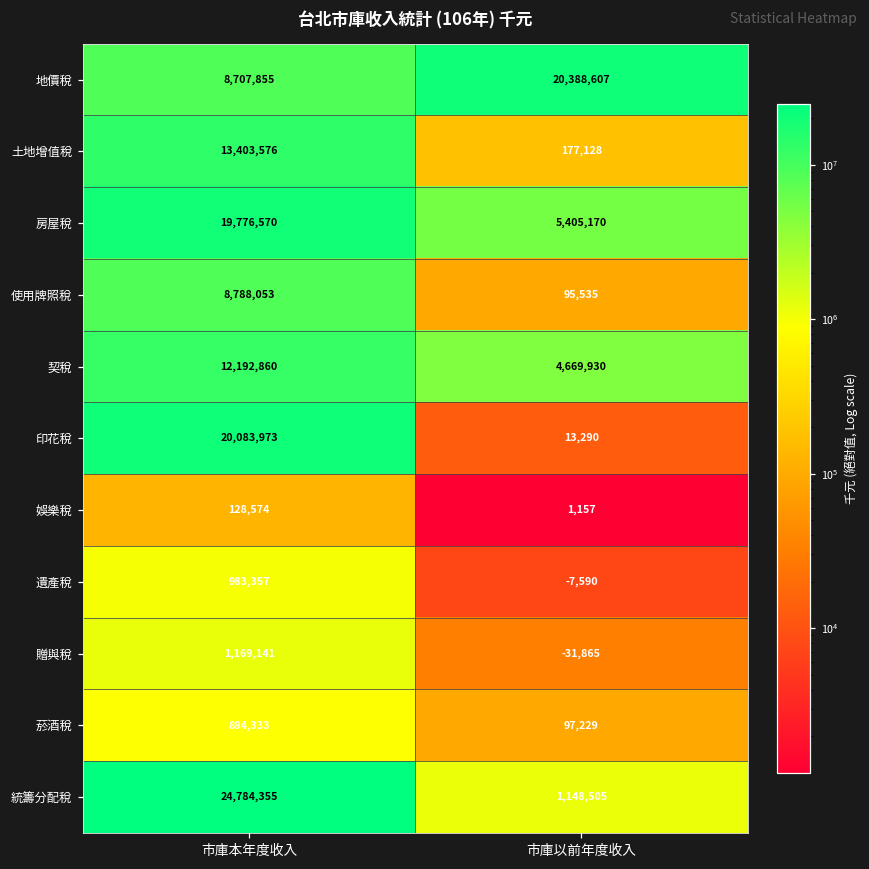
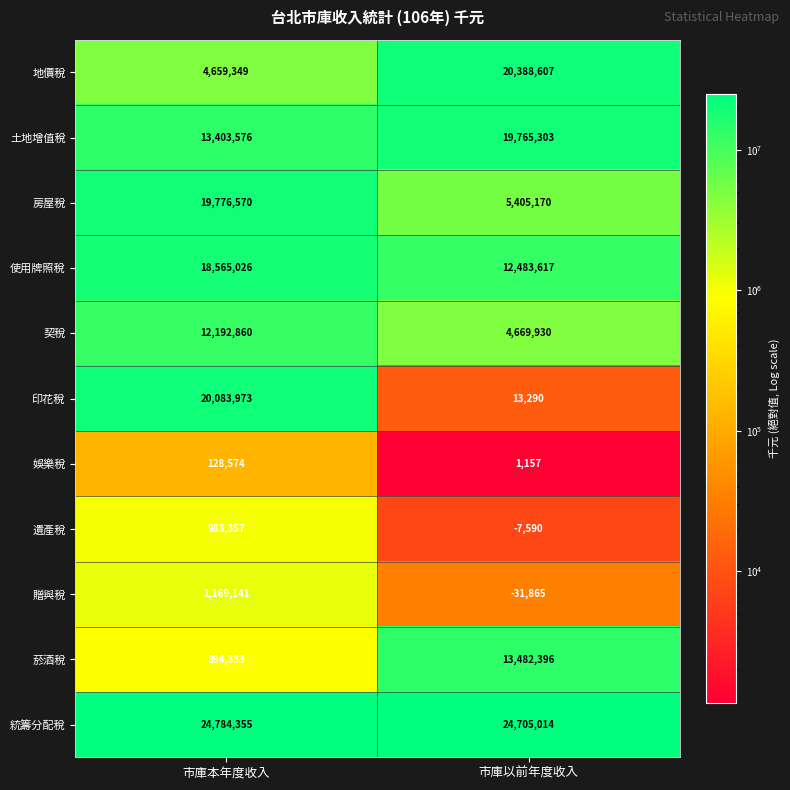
地價稅, 市庫本年度收入: 8,707,855 -> 4,659,349
土地增值稅, 市庫以前年度收入: 177,128 -> 19,765,303
使用牌照稅, 市庫本年度收入: 8,788,053 -> 18,565,026
使用牌照稅, 市庫以前年度收入: 95,535 -> 12,483,617
菸酒稅, 市庫以前年度收入: 97,229 -> 13,482,396
統籌分配稅, 市庫以前年度收入: 1,148,505 -> 24,705,014
